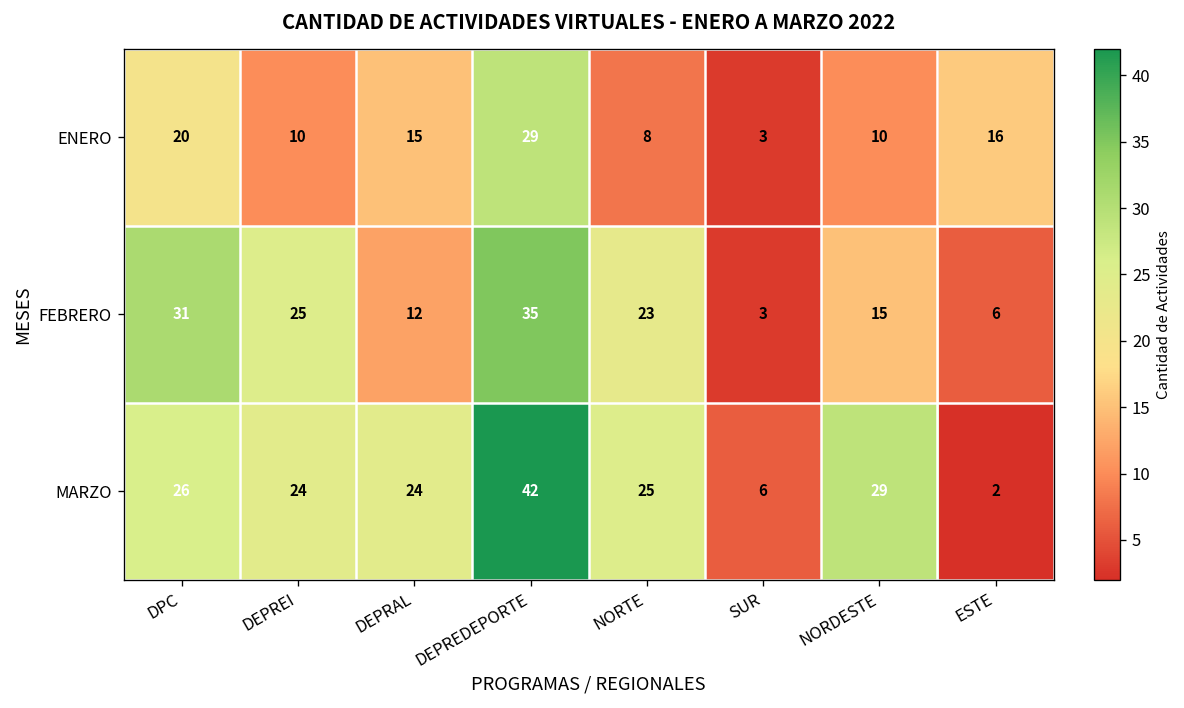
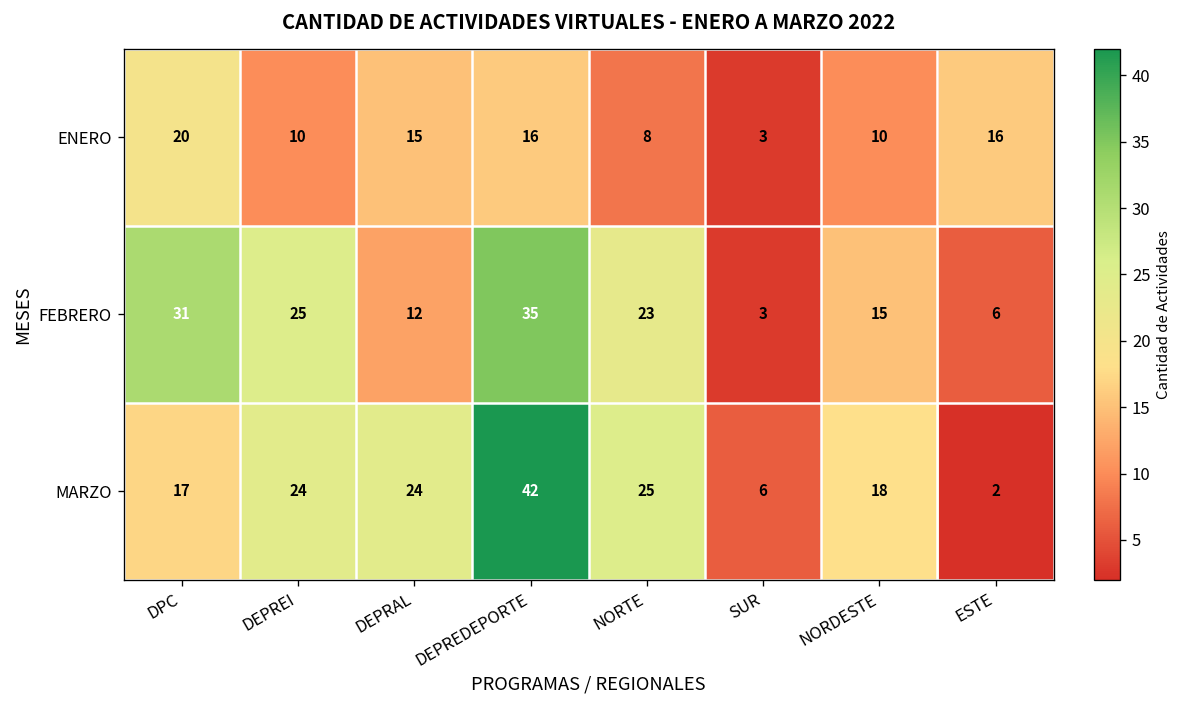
ENERO, DEPREDEPORTE: 29 -> 16
MARZO, DPC: 26 -> 17
MARZO, NORDESTE: 29 -> 18
